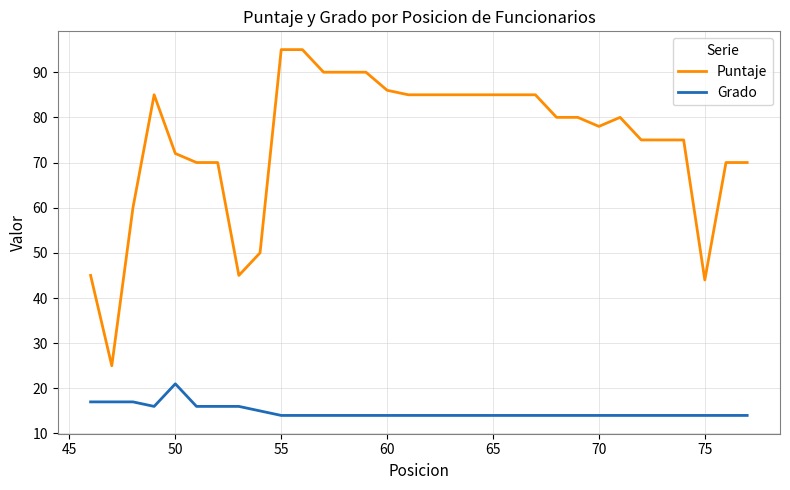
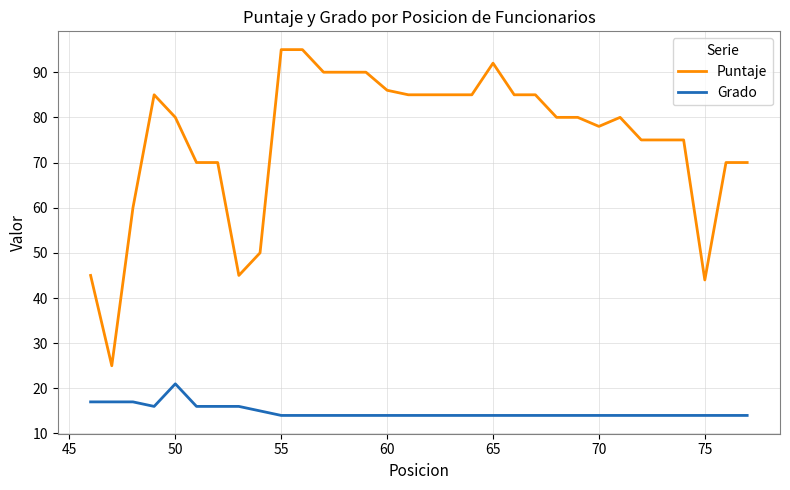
Puntaje, 50: 72 -> 80
Puntaje, 65: 85 -> 92
